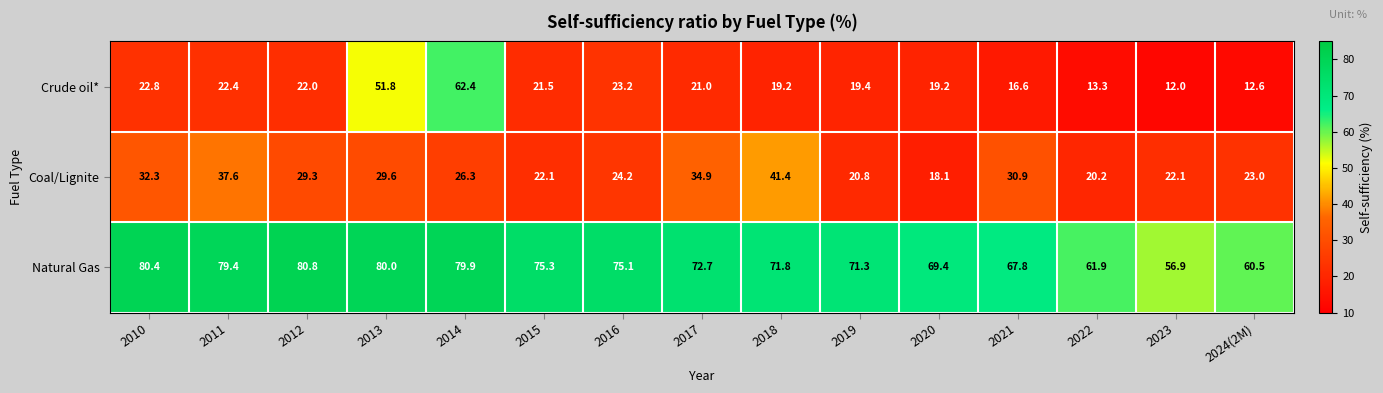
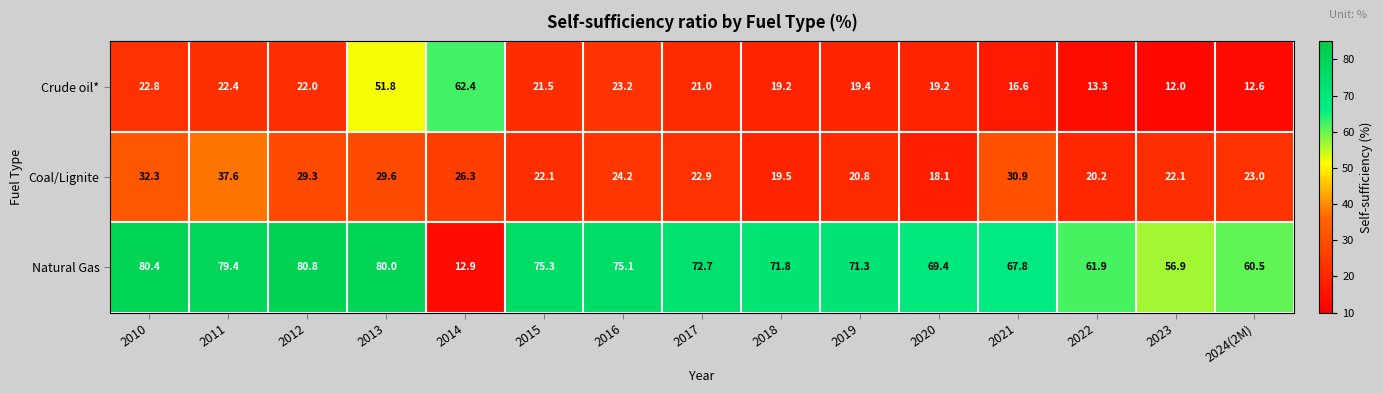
Coal/Lignite, 2017: 34.9 -> 22.9
Coal/Lignite, 2018: 41.4 -> 19.5
Natural Gas, 2014: 79.9 -> 12.9
